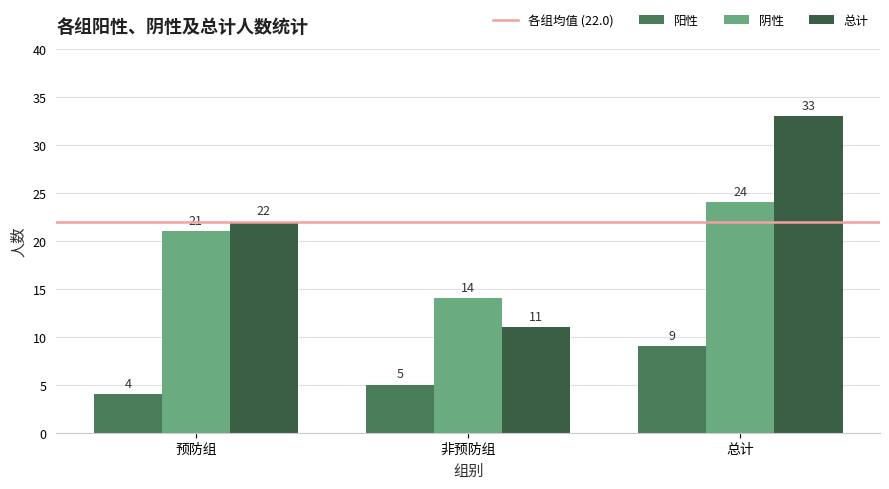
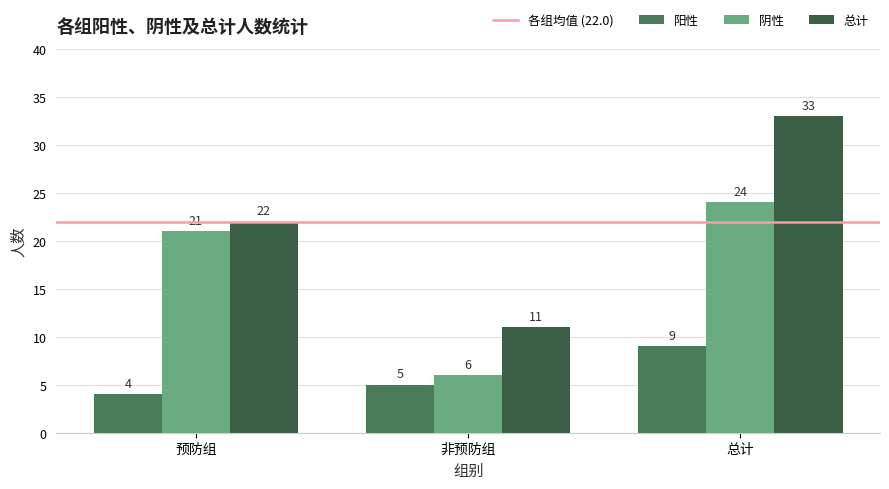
阴性, 非预防组: 14 -> 6
